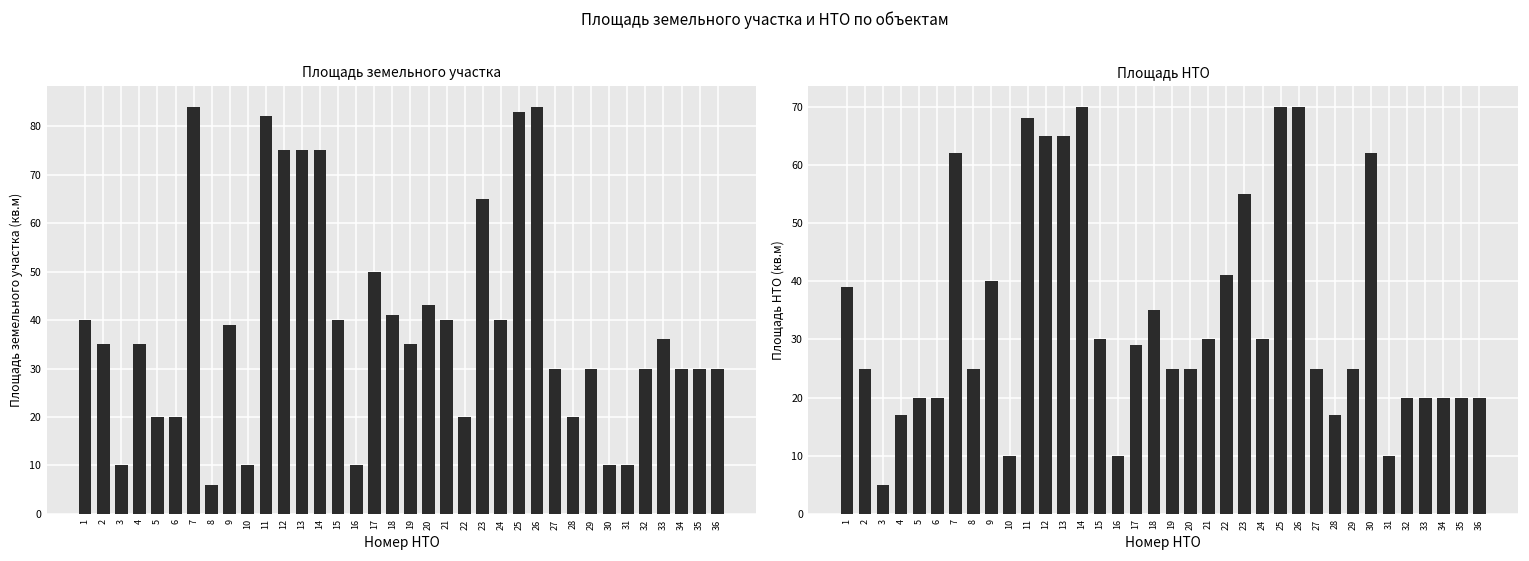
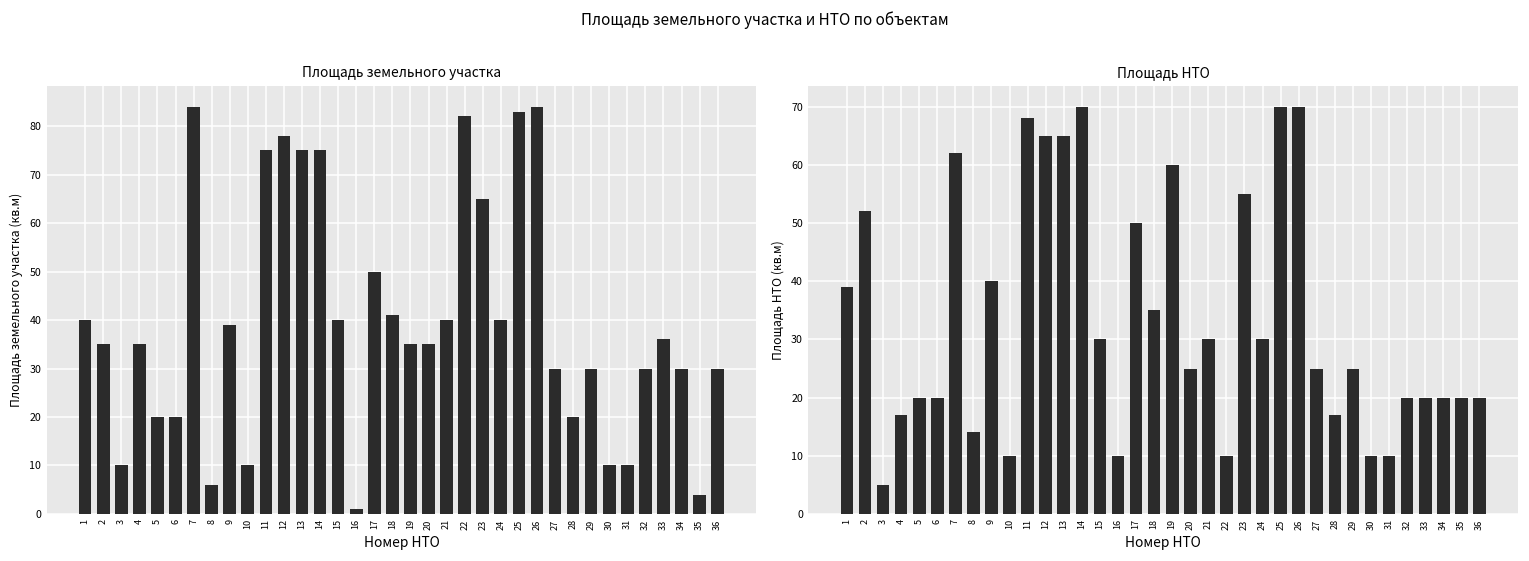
Площадь земельного участка, 11: 82 -> 75
Площадь земельного участка, 12: 75 -> 78
Площадь земельного участка, 16: 10 -> 1
Площадь земельного участка, 20: 43 -> 35
Площадь земельного участка, 22: 20 -> 82
Площадь земельного участка, 35: 30 -> 4
Площадь НТО, 2: 25 -> 52
Площадь НТО, 8: 25 -> 14
Площадь НТО, 17: 29 -> 50
Площадь НТО, 19: 25 -> 60
Площадь НТО, 22: 41 -> 10
Площадь НТО, 30: 62 -> 10
